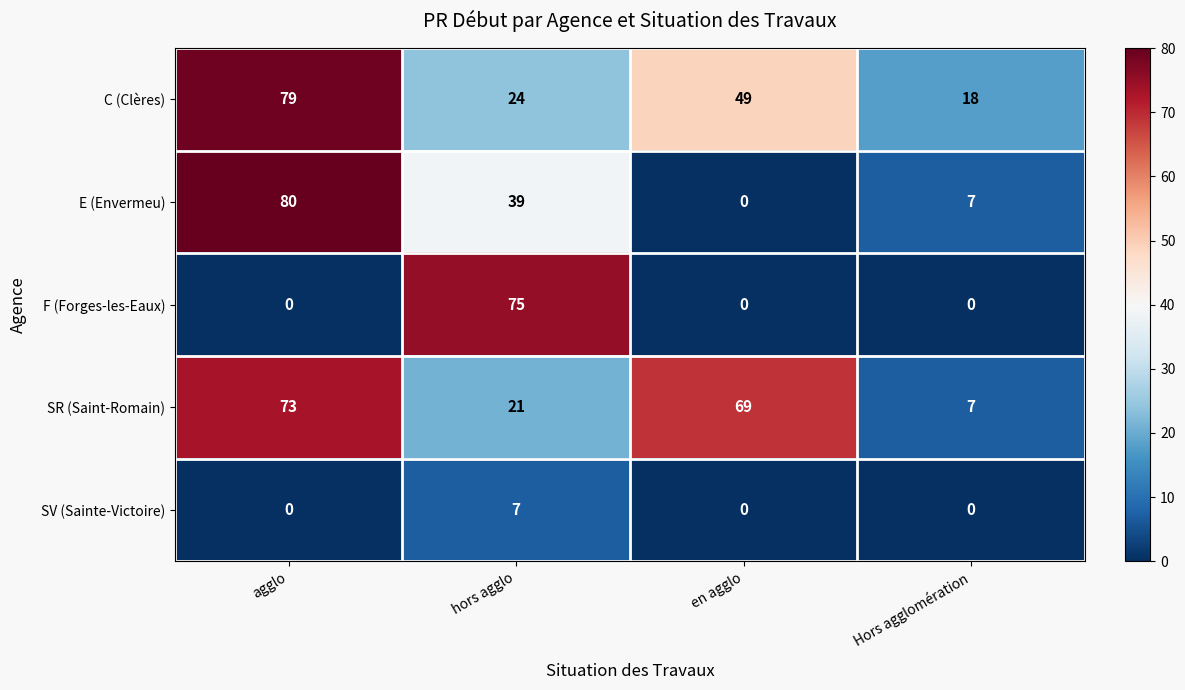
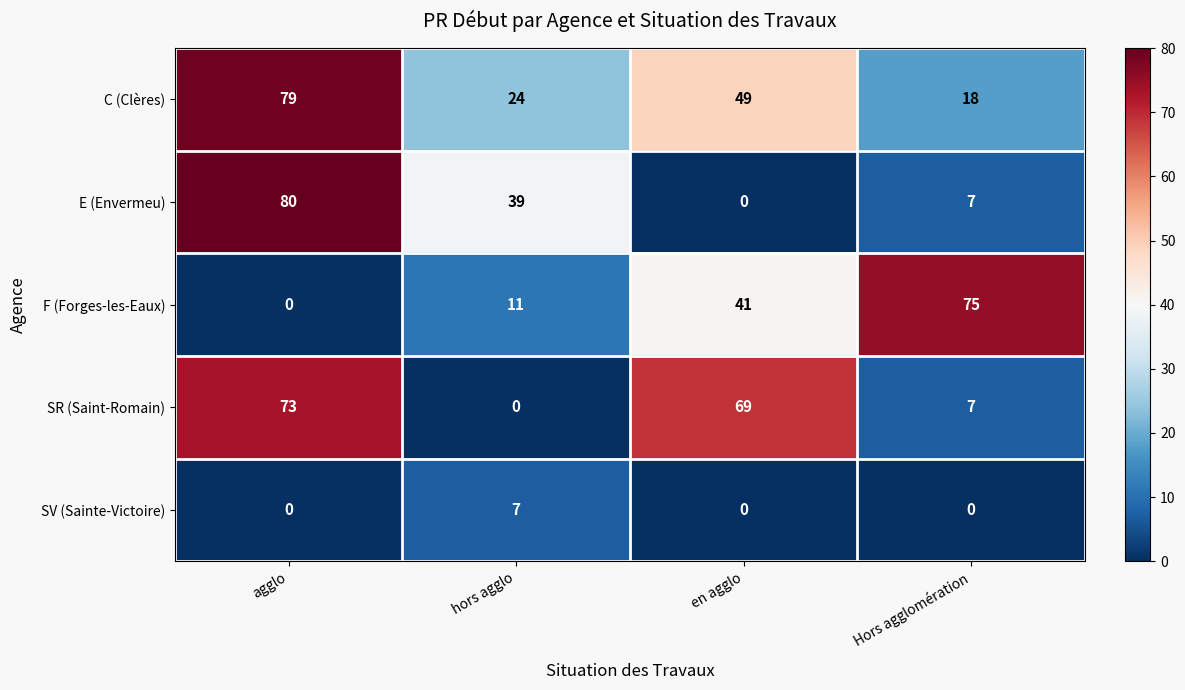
F (Forges-les-Eaux), hors agglo: 75 -> 11
F (Forges-les-Eaux), en agglo: 0 -> 41
F (Forges-les-Eaux), Hors agglomération: 0 -> 75
SR (Saint-Romain), hors agglo: 21 -> 0
